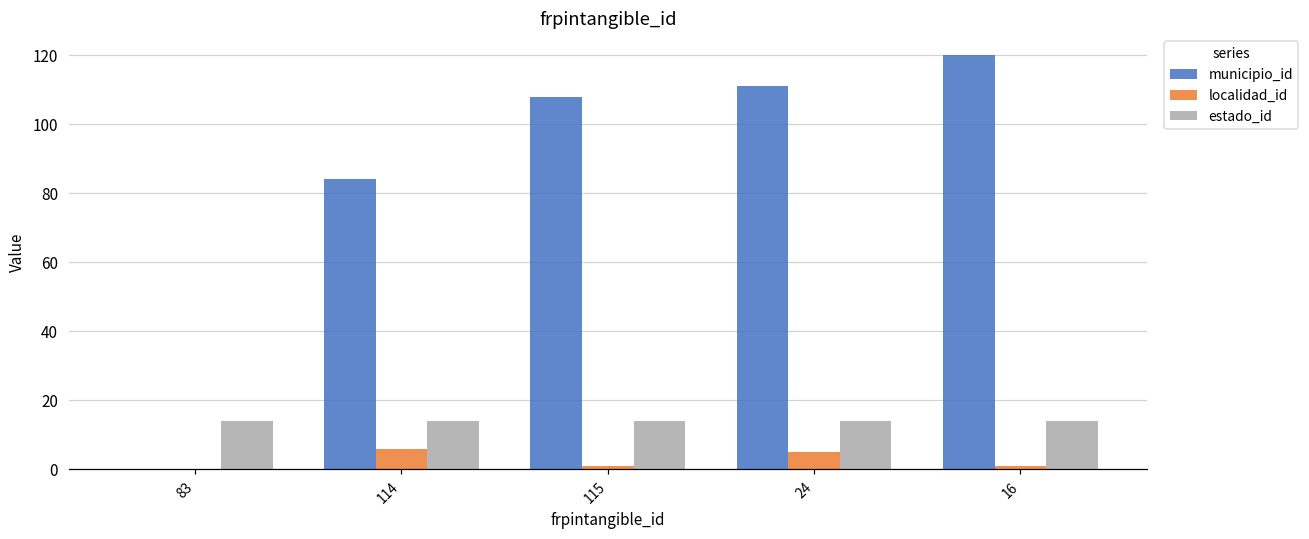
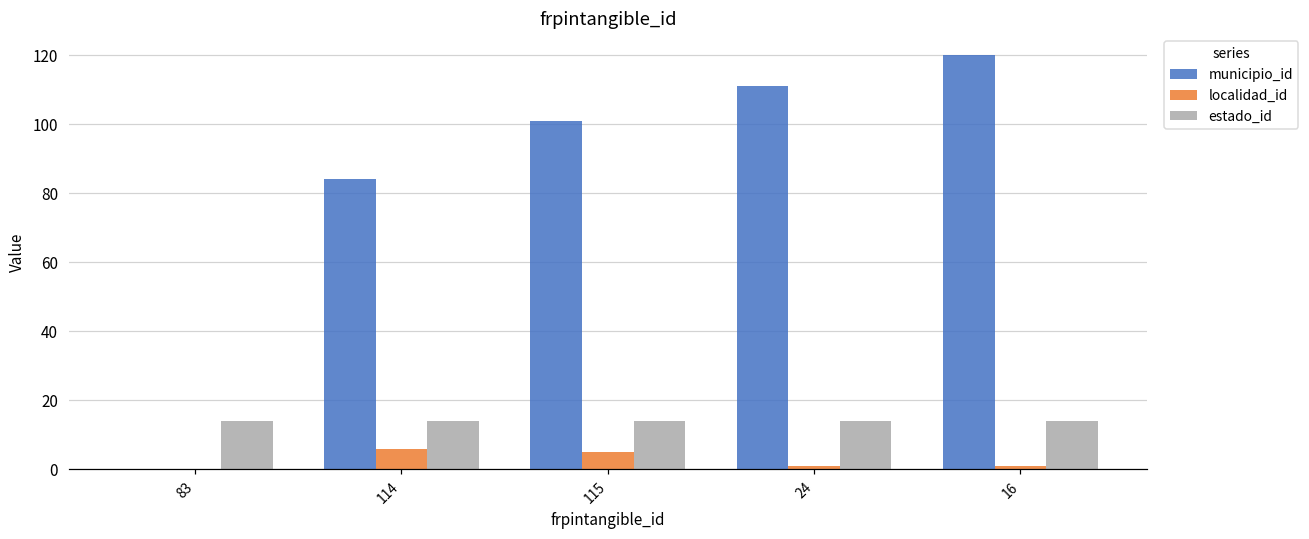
municipio_id, 115: 108 -> 101
localidad_id, 115: 1 -> 5
localidad_id, 24: 5 -> 1
